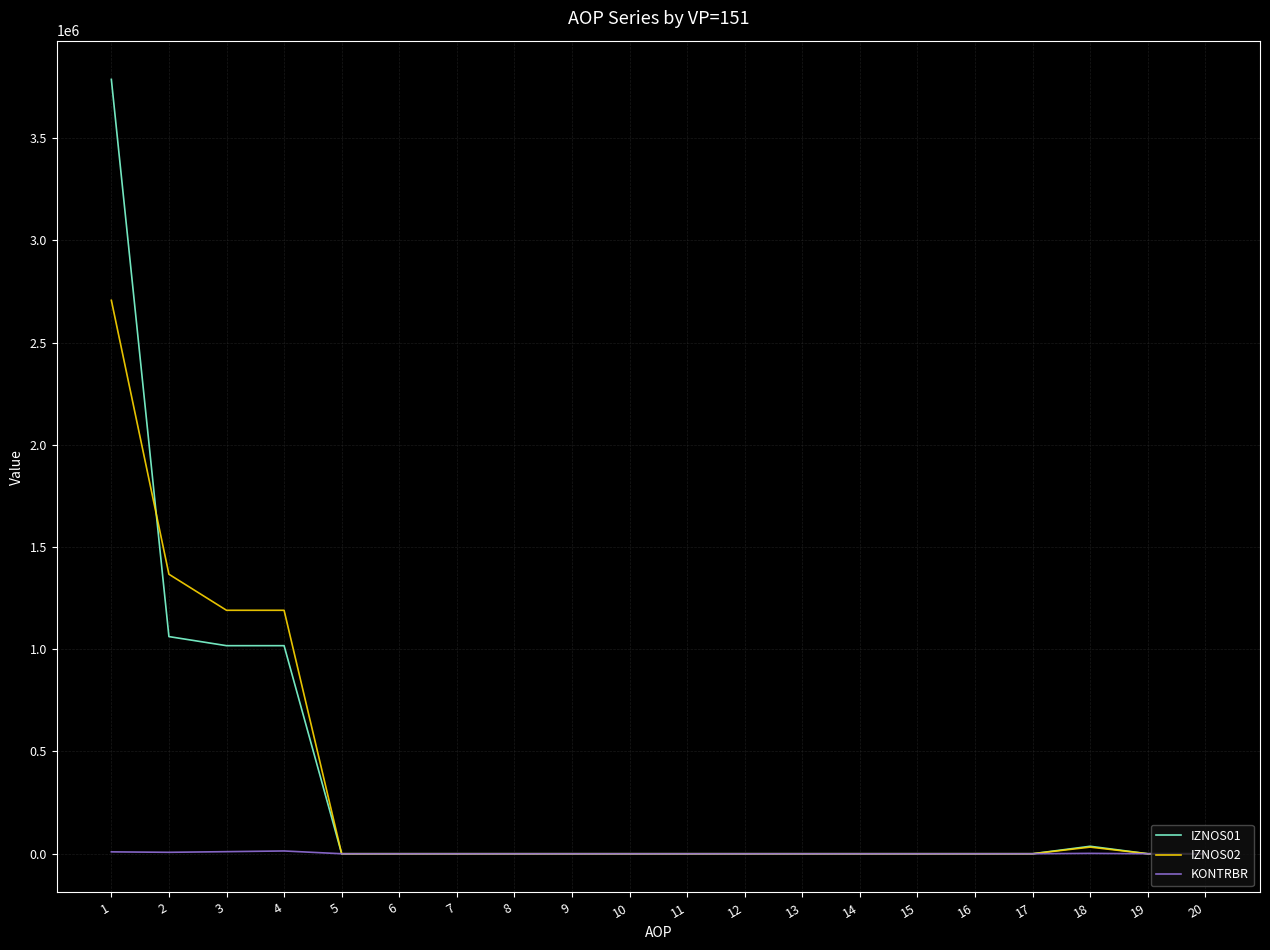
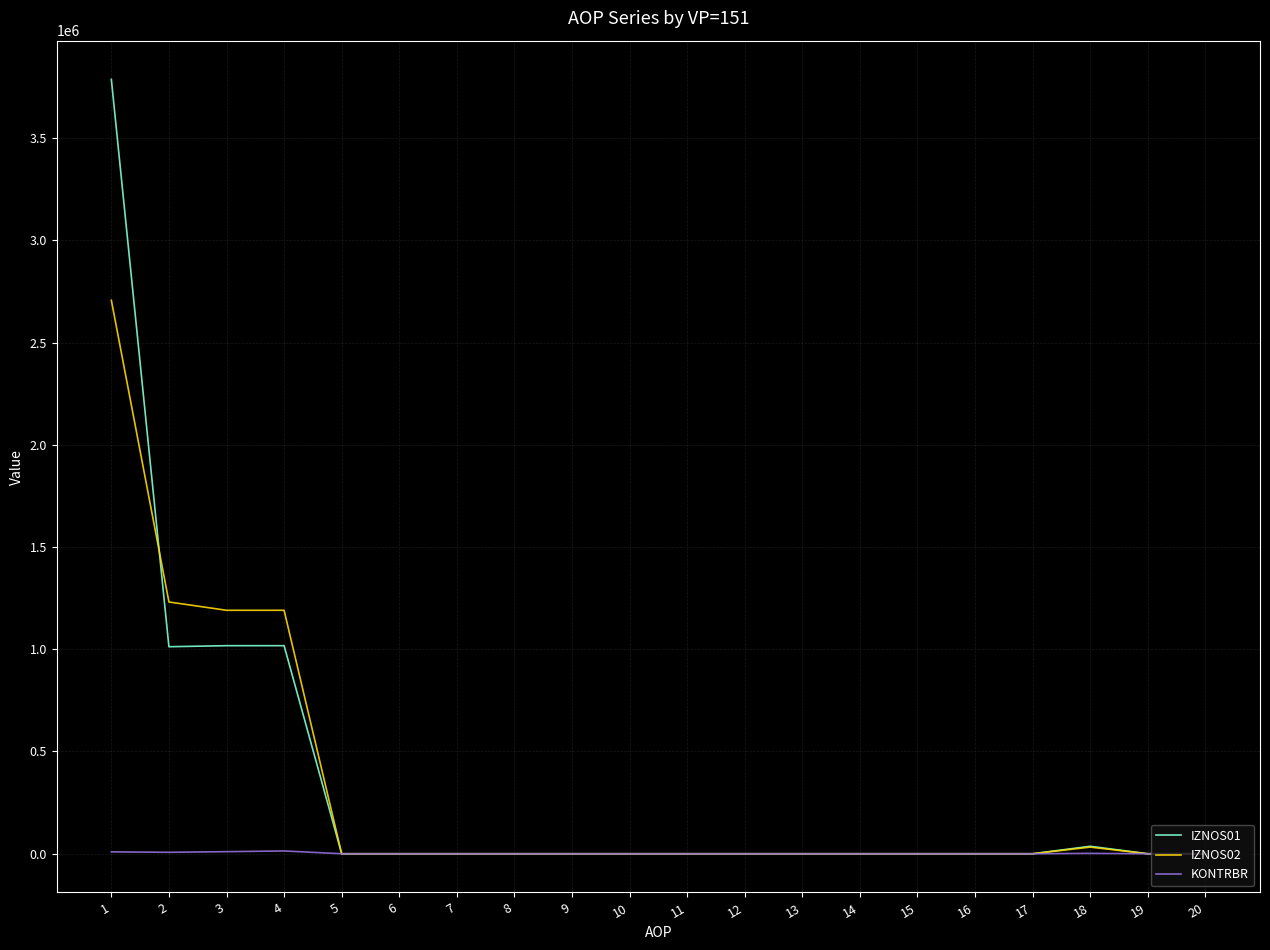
IZNOS01, 2: 1060000 -> 1010000
IZNOS02, 2: 1370000 -> 1230000
